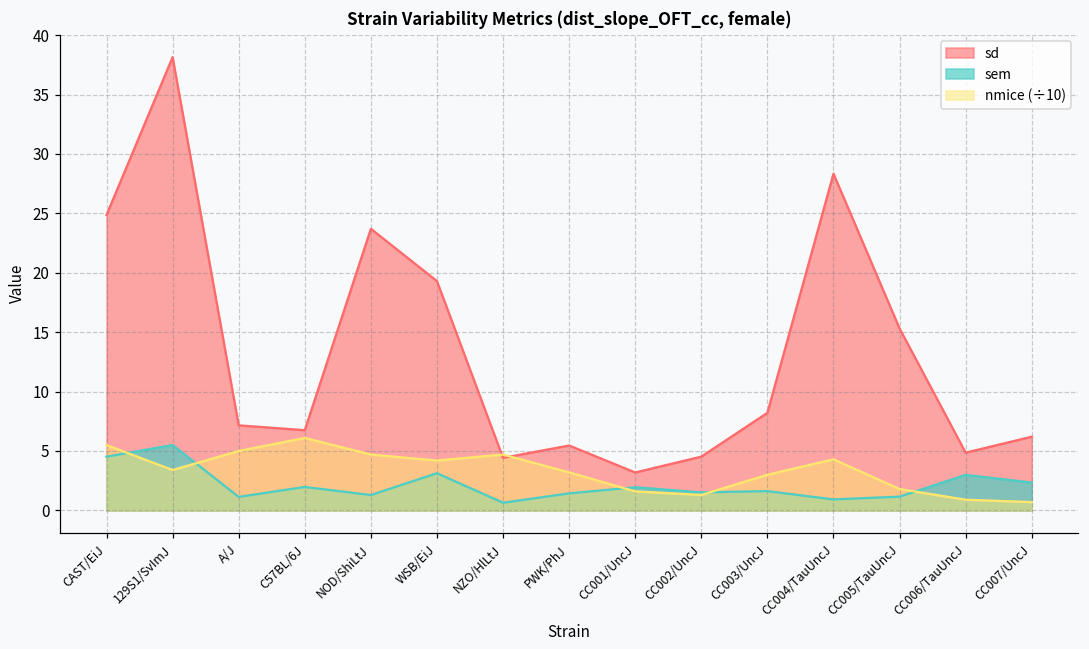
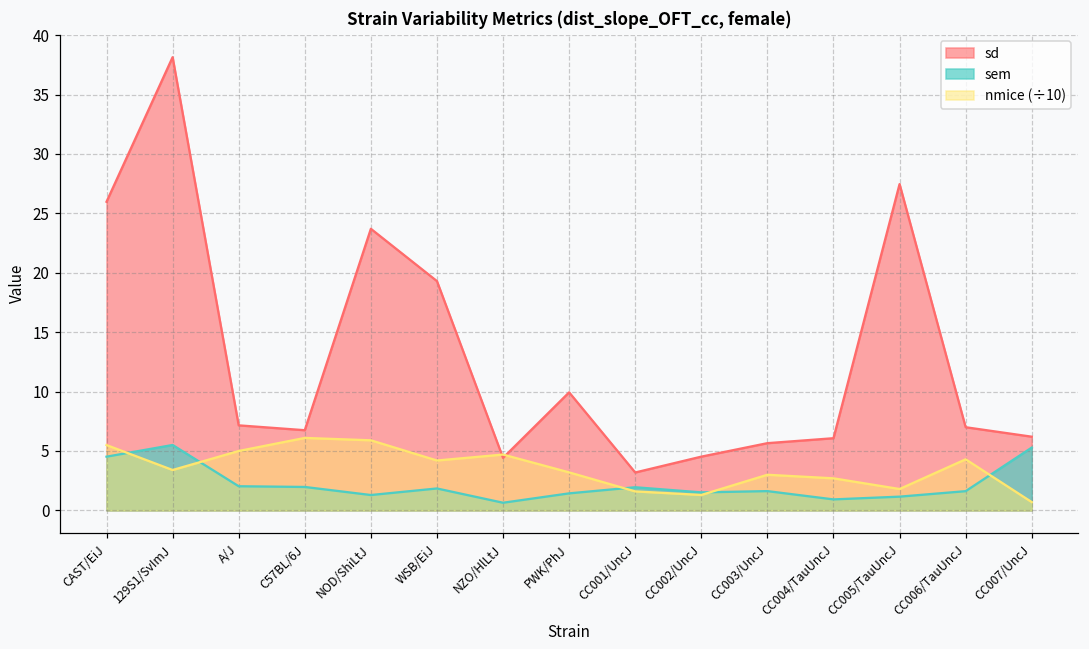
sd, CAST/EiJ: 24.9 -> 26.0
sem, A/J: 1.1 -> 2.0
nmice (÷10), NOD/ShiLtJ: 4.7 -> 5.9
sem, WSB/EiJ: 3.1 -> 1.8
sd, PWK/PhJ: 5.5 -> 9.9
sd, CC003/UncJ: 8.2 -> 5.7
sd, CC004/TauUncJ: 28.3 -> 6.1
nmice (÷10), CC004/TauUncJ: 4.3 -> 2.7
sd, CC005/TauUncJ: 15.3 -> 27.5
sd, CC006/TauUncJ: 4.9 -> 7.0
sem, CC006/TauUncJ: 3.0 -> 1.6
nmice (÷10), CC006/TauUncJ: 0.9 -> 4.3
sem, CC007/UncJ: 2.3 -> 5.3
